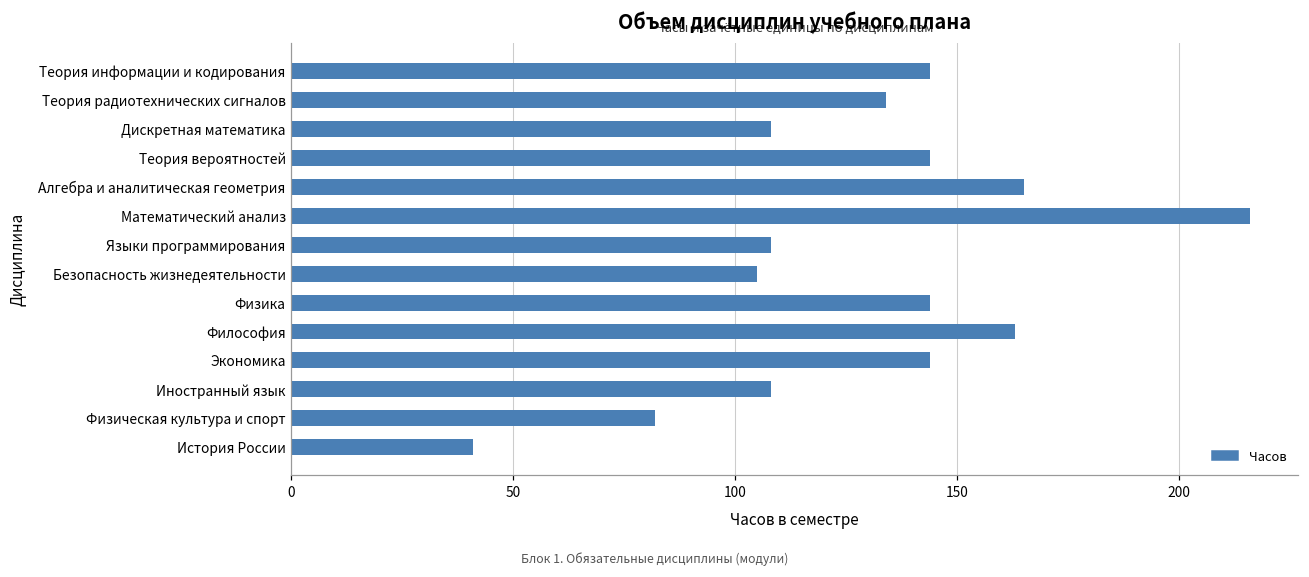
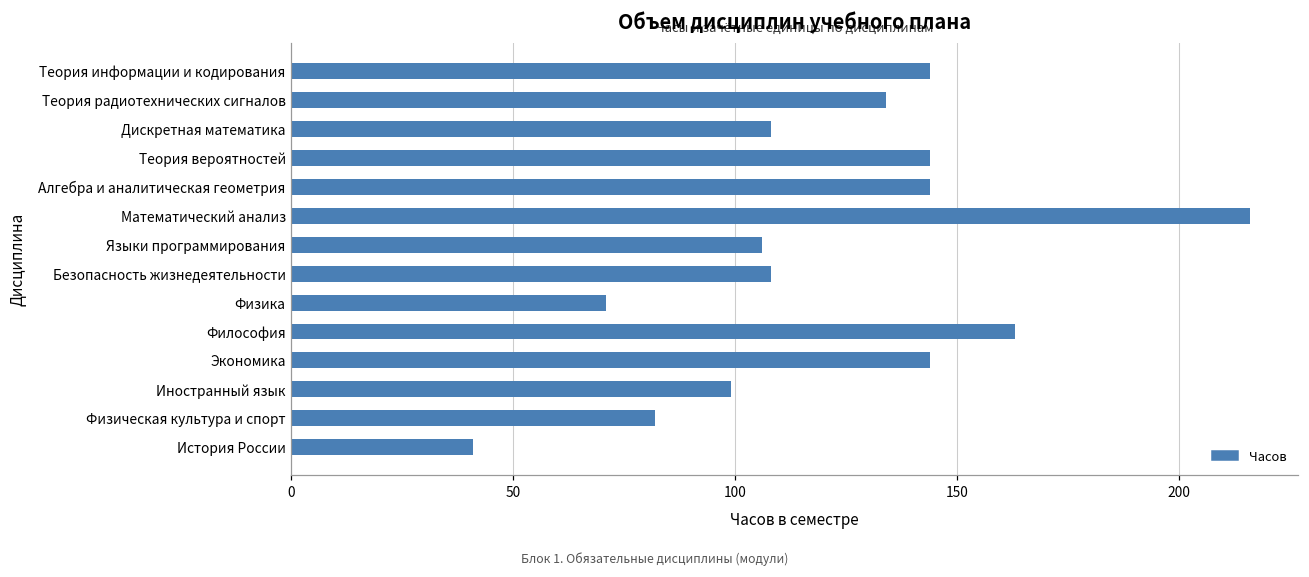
Алгебра и аналитическая геометрия: 165 -> 144
Языки программирования: 108 -> 106
Безопасность жизнедеятельности: 105 -> 108
Физика: 144 -> 71
Иностранный язык: 108 -> 99
